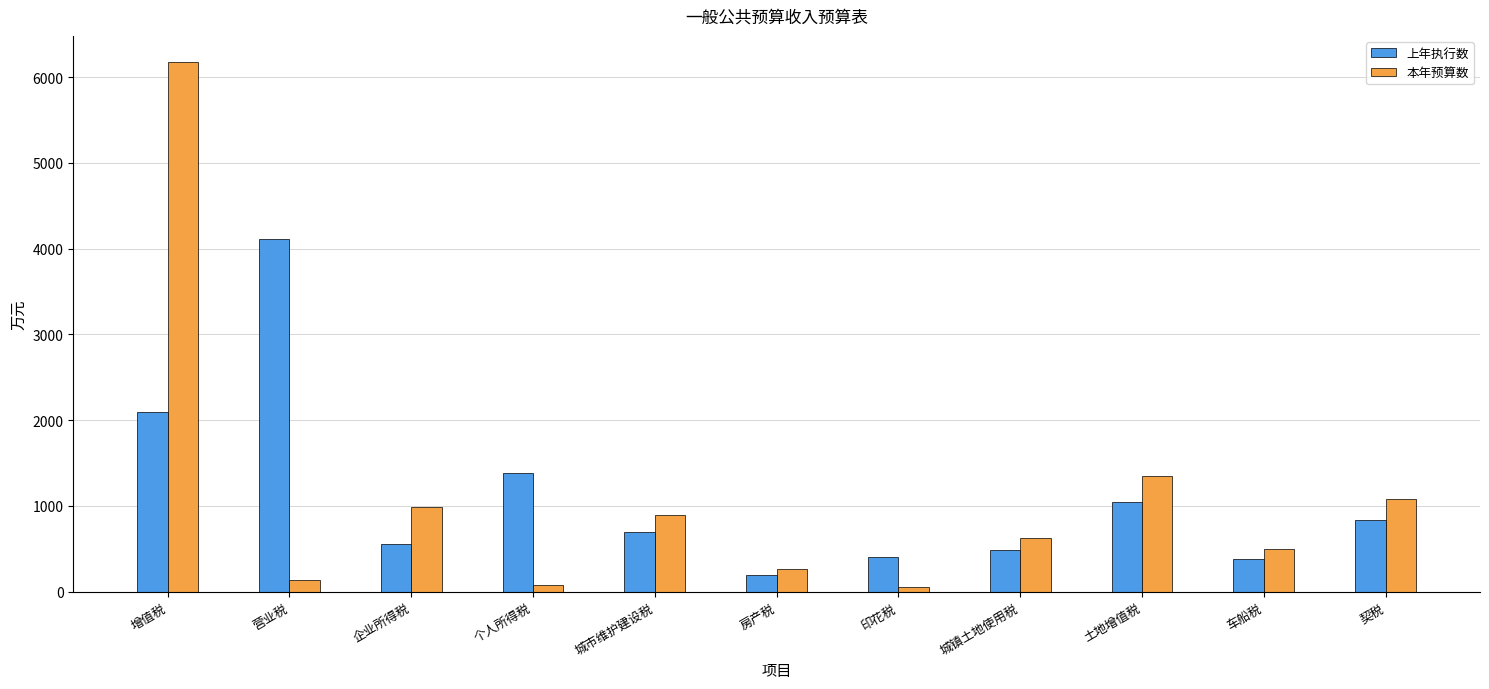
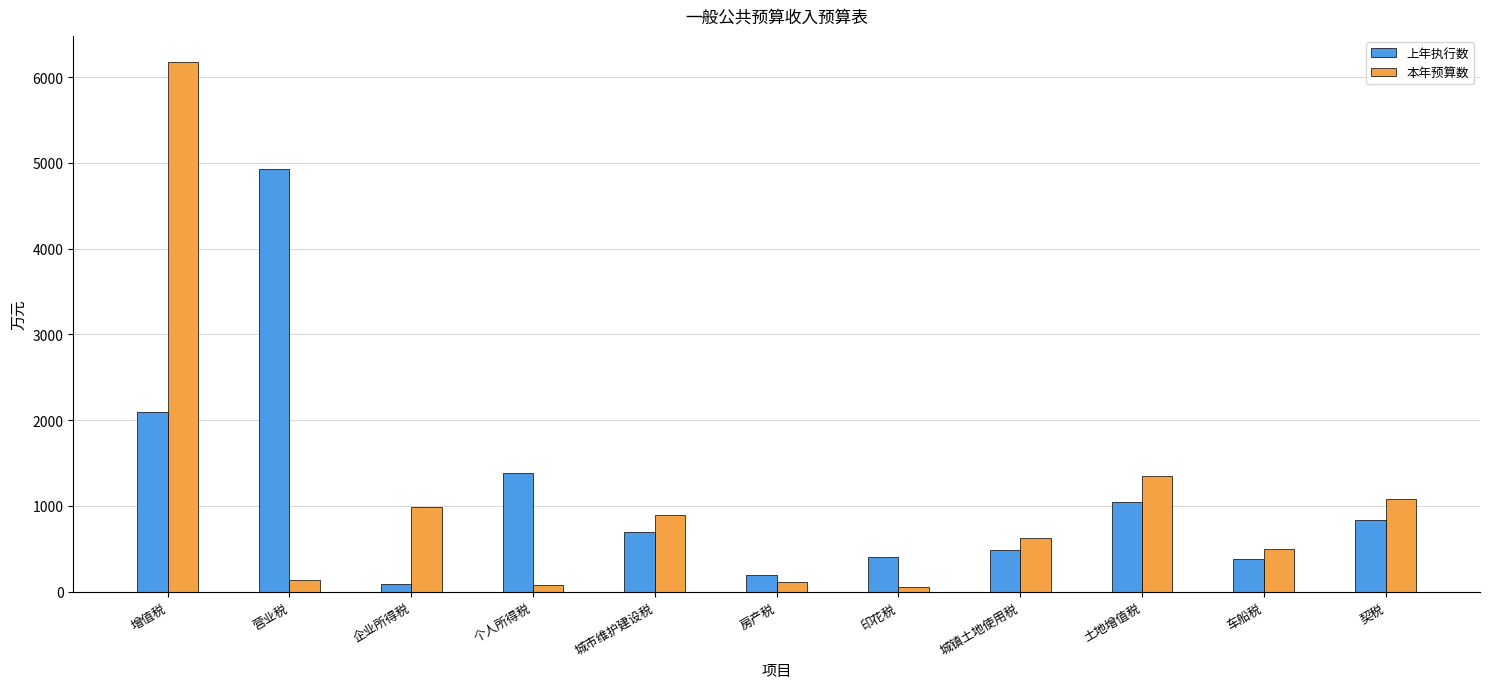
上年执行数, 营业税: 4100 -> 4900
上年执行数, 企业所得税: 600 -> 100
本年预算数, 房产税: 300 -> 100
